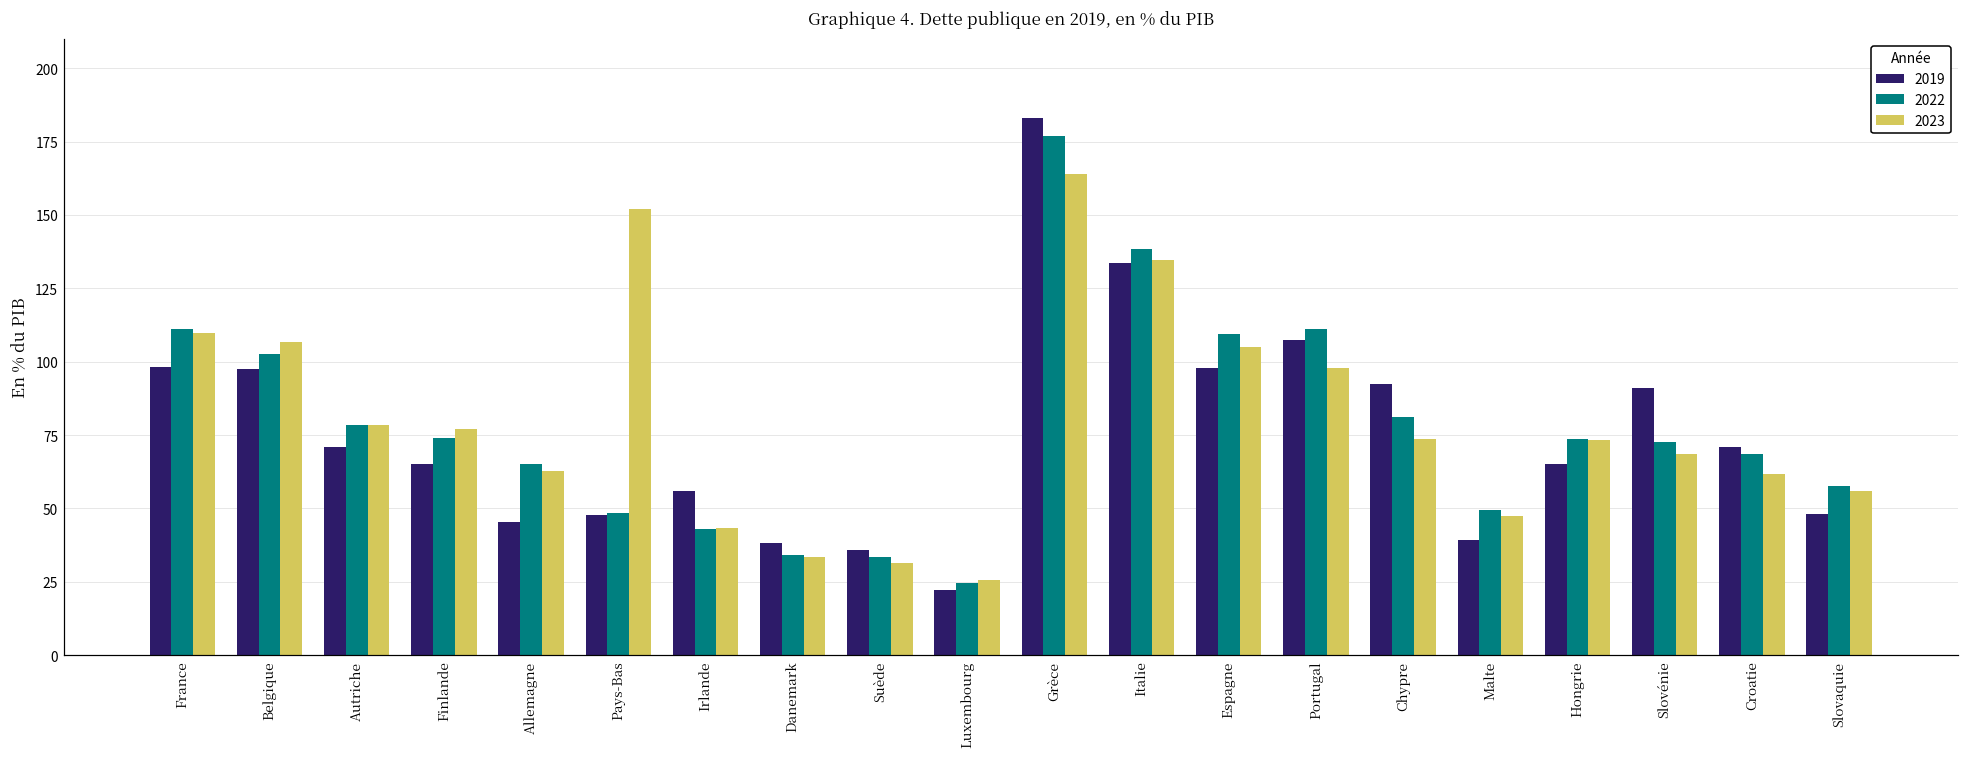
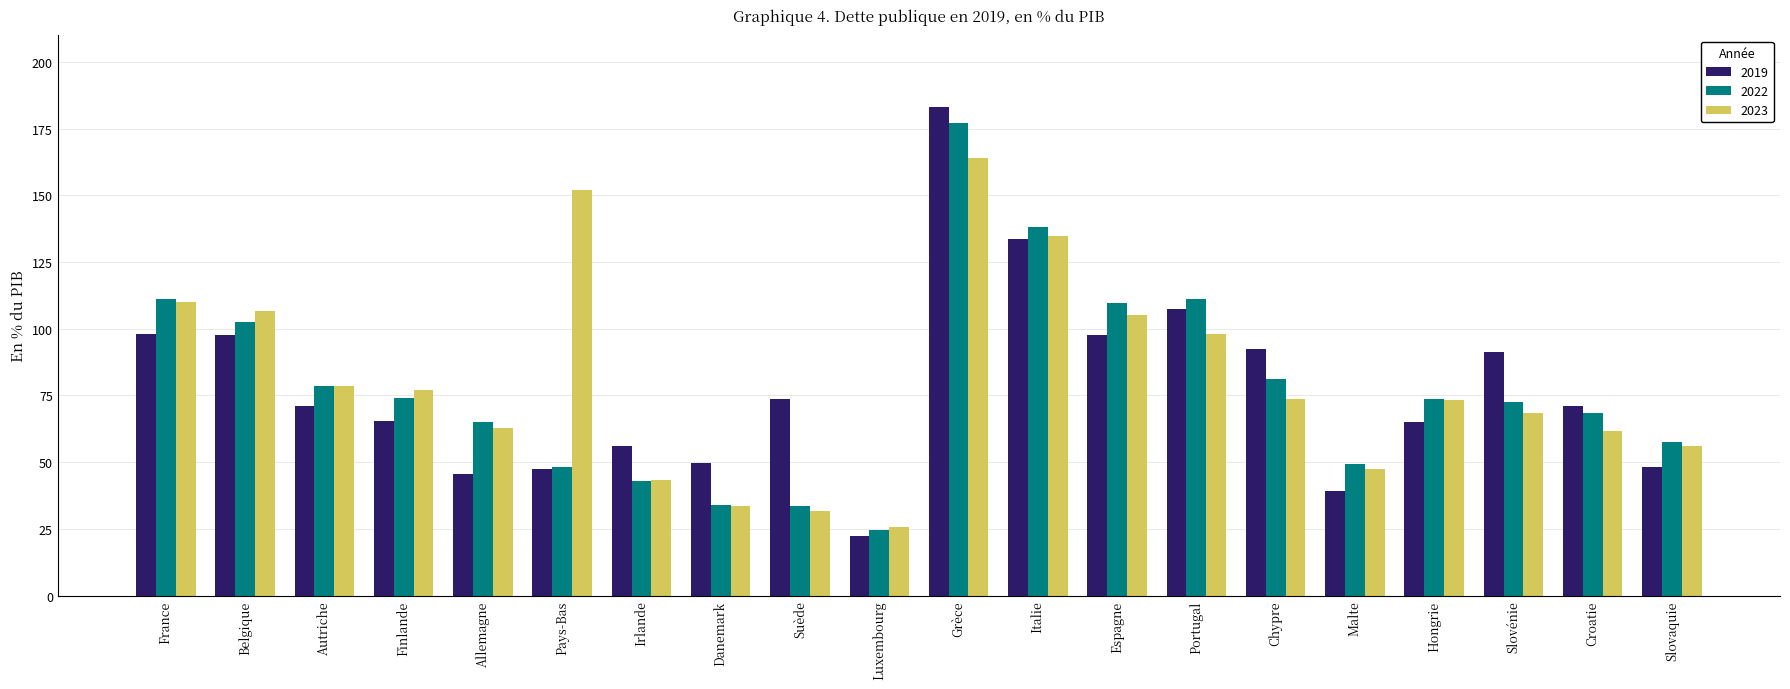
2019, Danemark: 38 -> 50
2019, Suède: 36 -> 74
